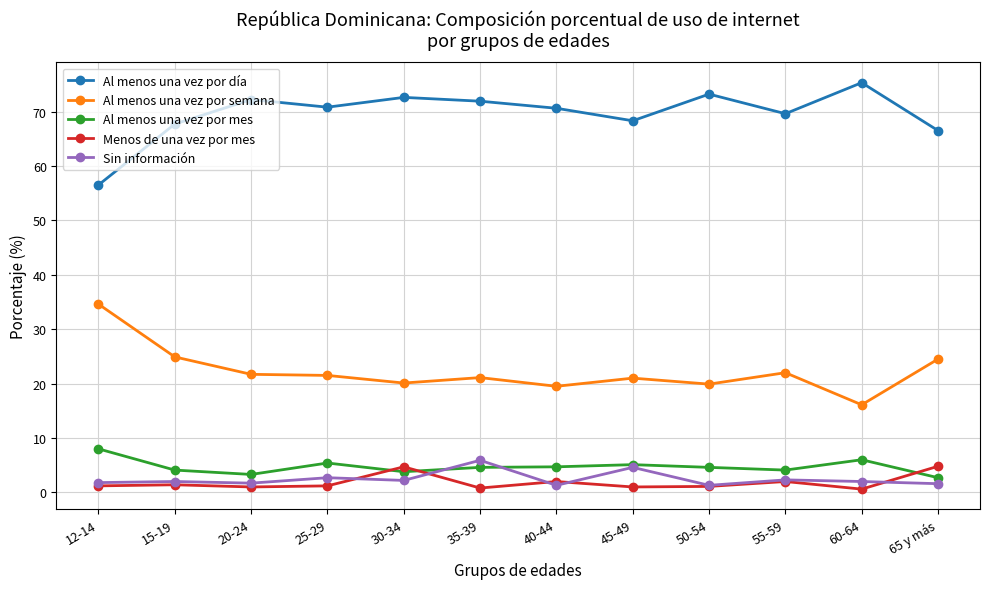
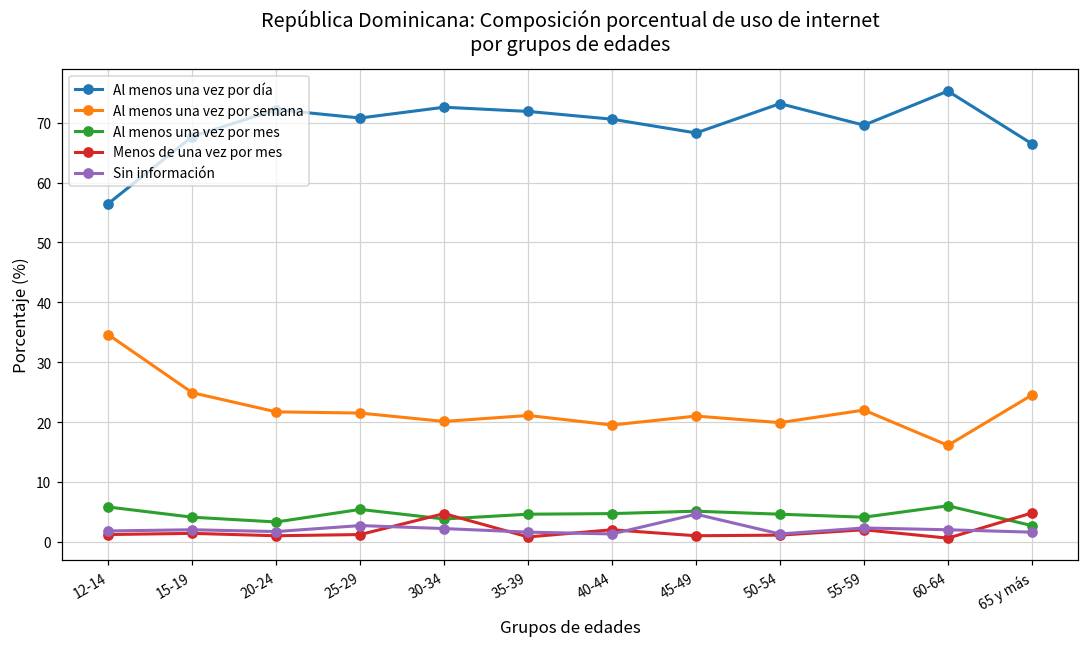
Al menos una vez por mes, 12-14: 8 -> 6
Sin información, 35-39: 6 -> 2
